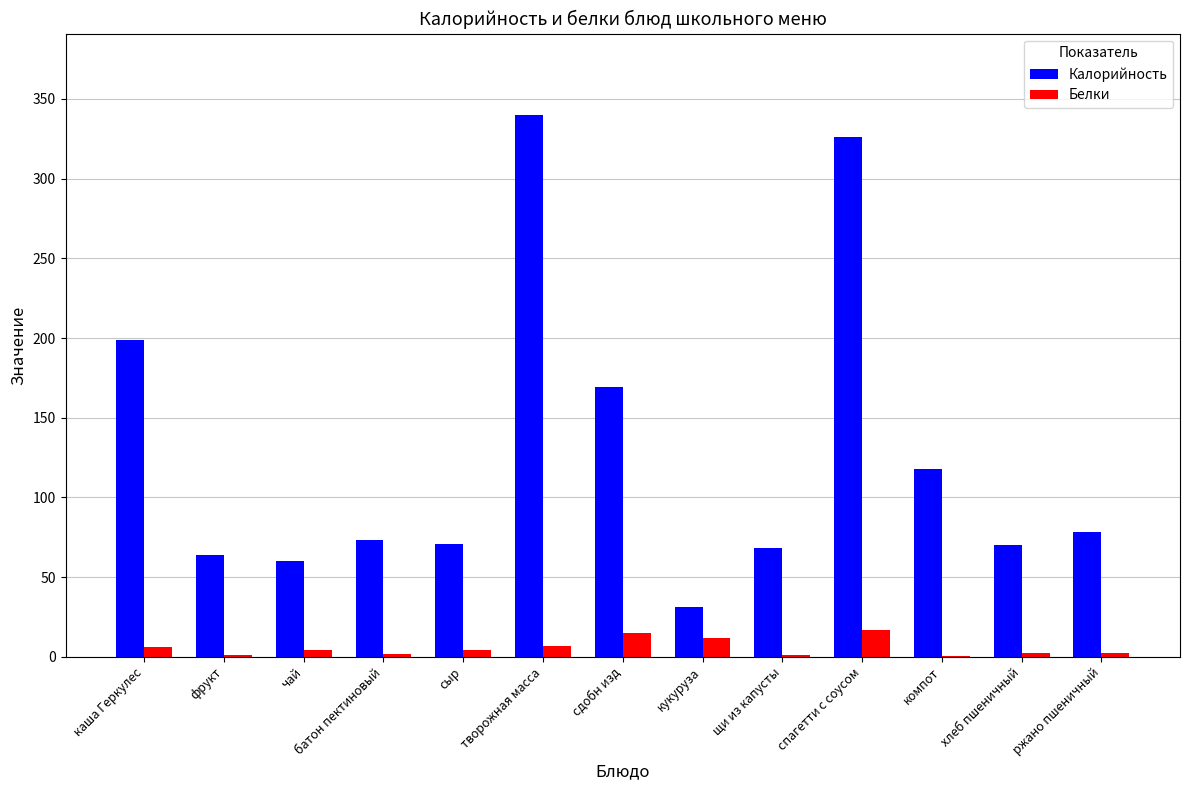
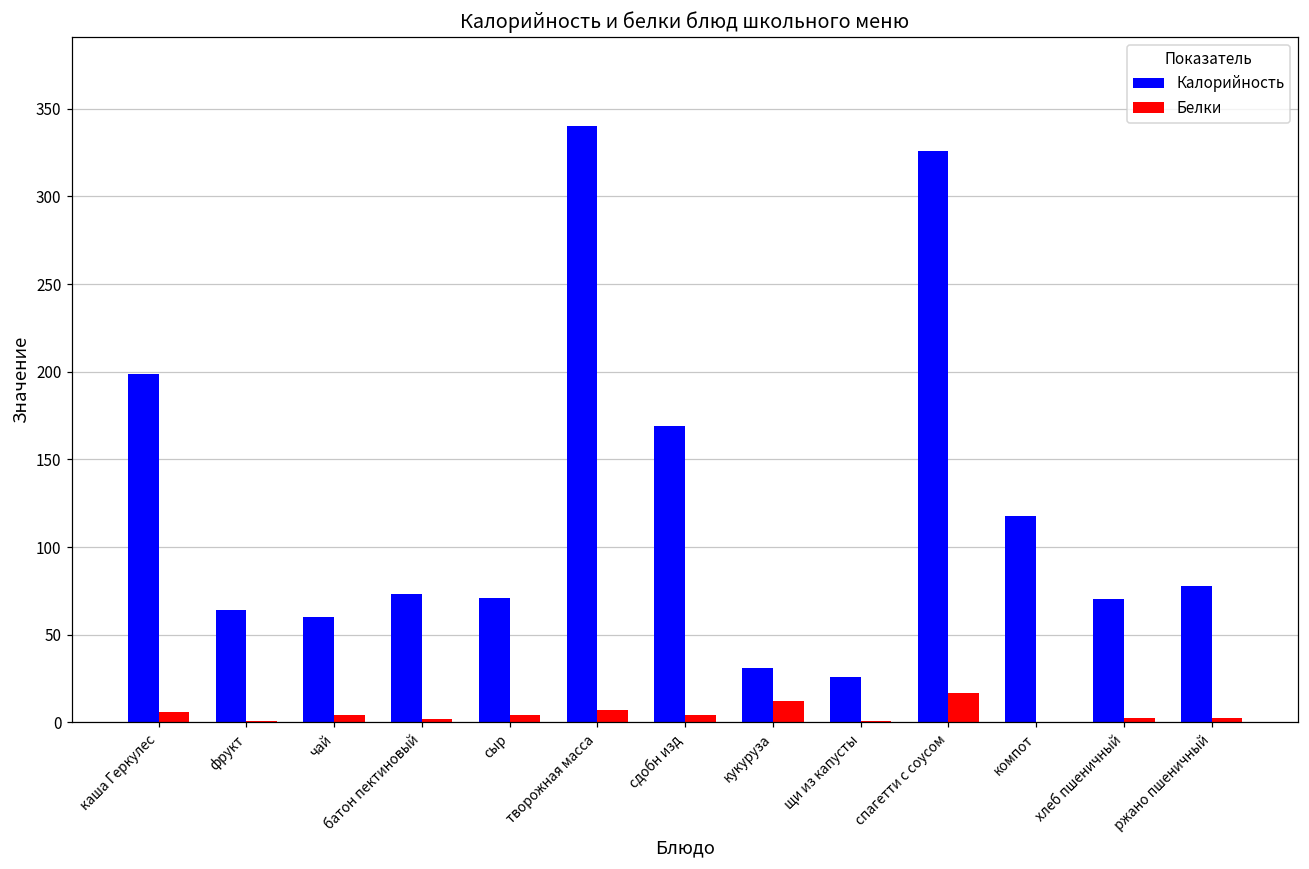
Белки, сдобн изд: 15 -> 4
Калорийность, щи из капусты: 68 -> 26
